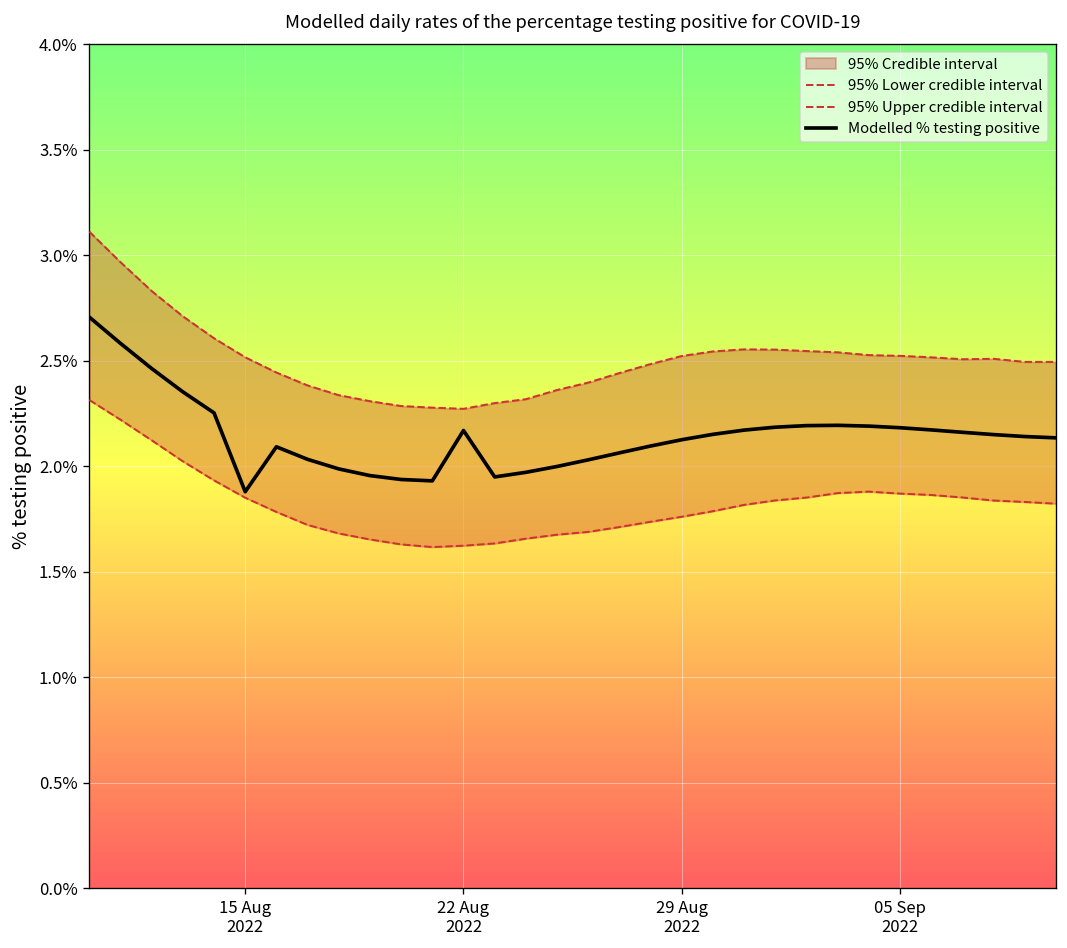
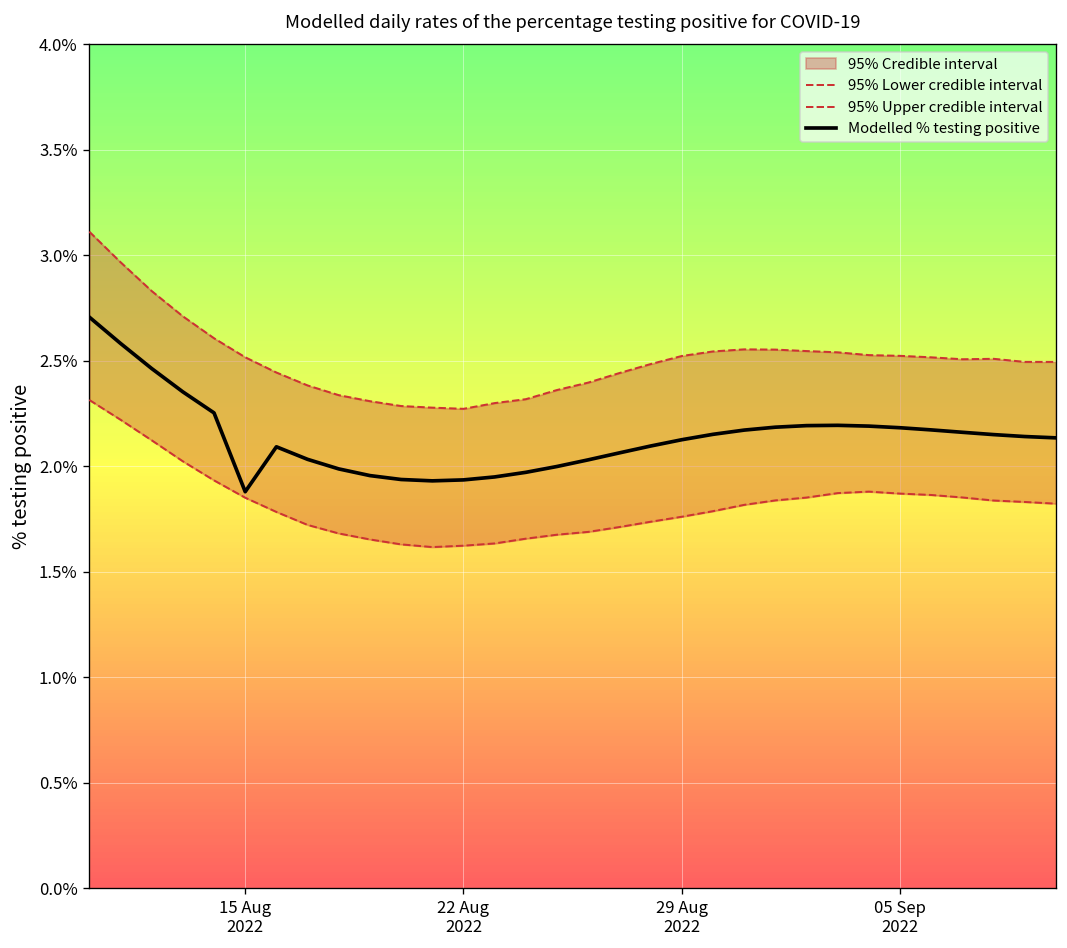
Modelled % testing positive, 22 Aug 2022: 2.17% -> 1.93%
